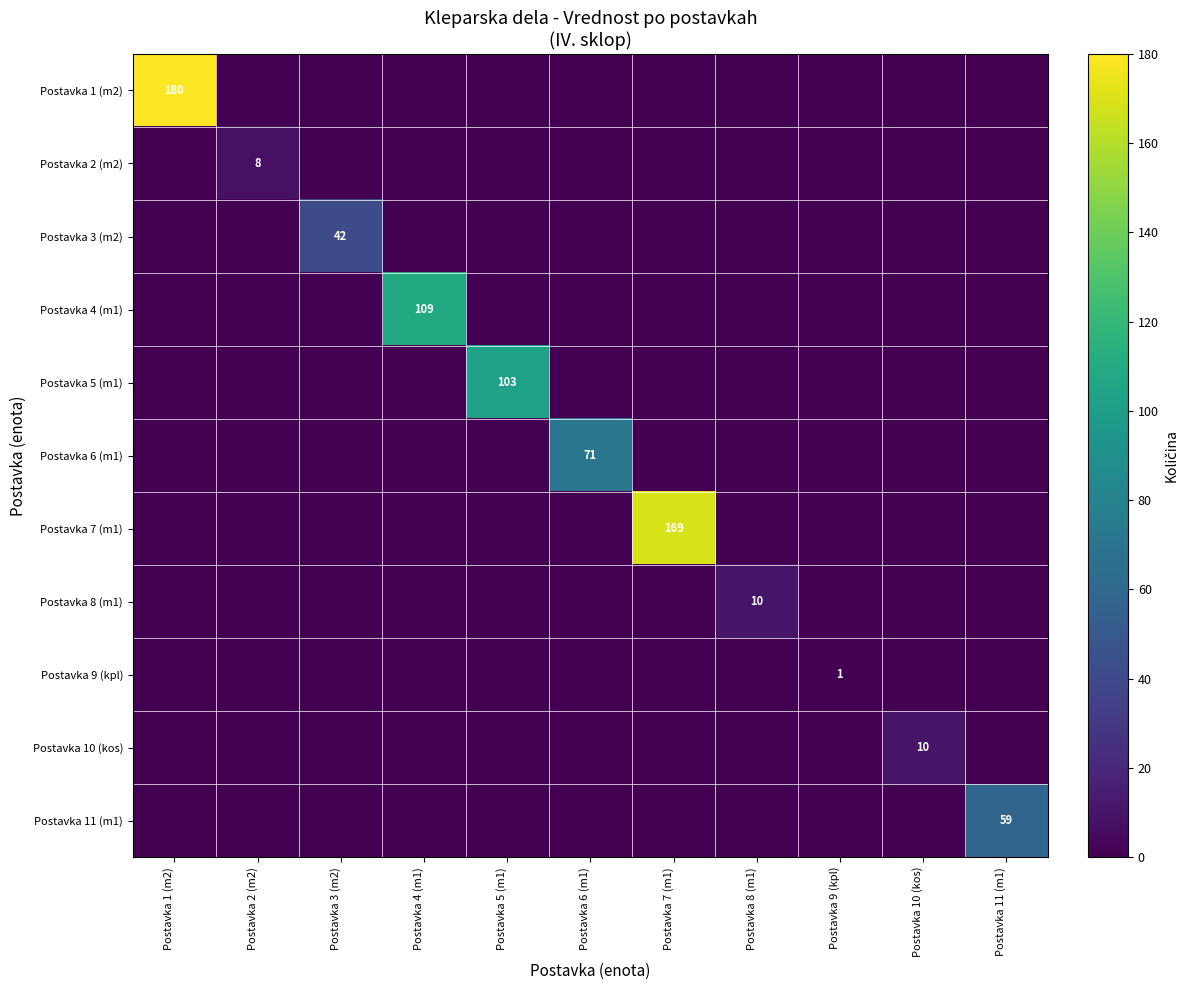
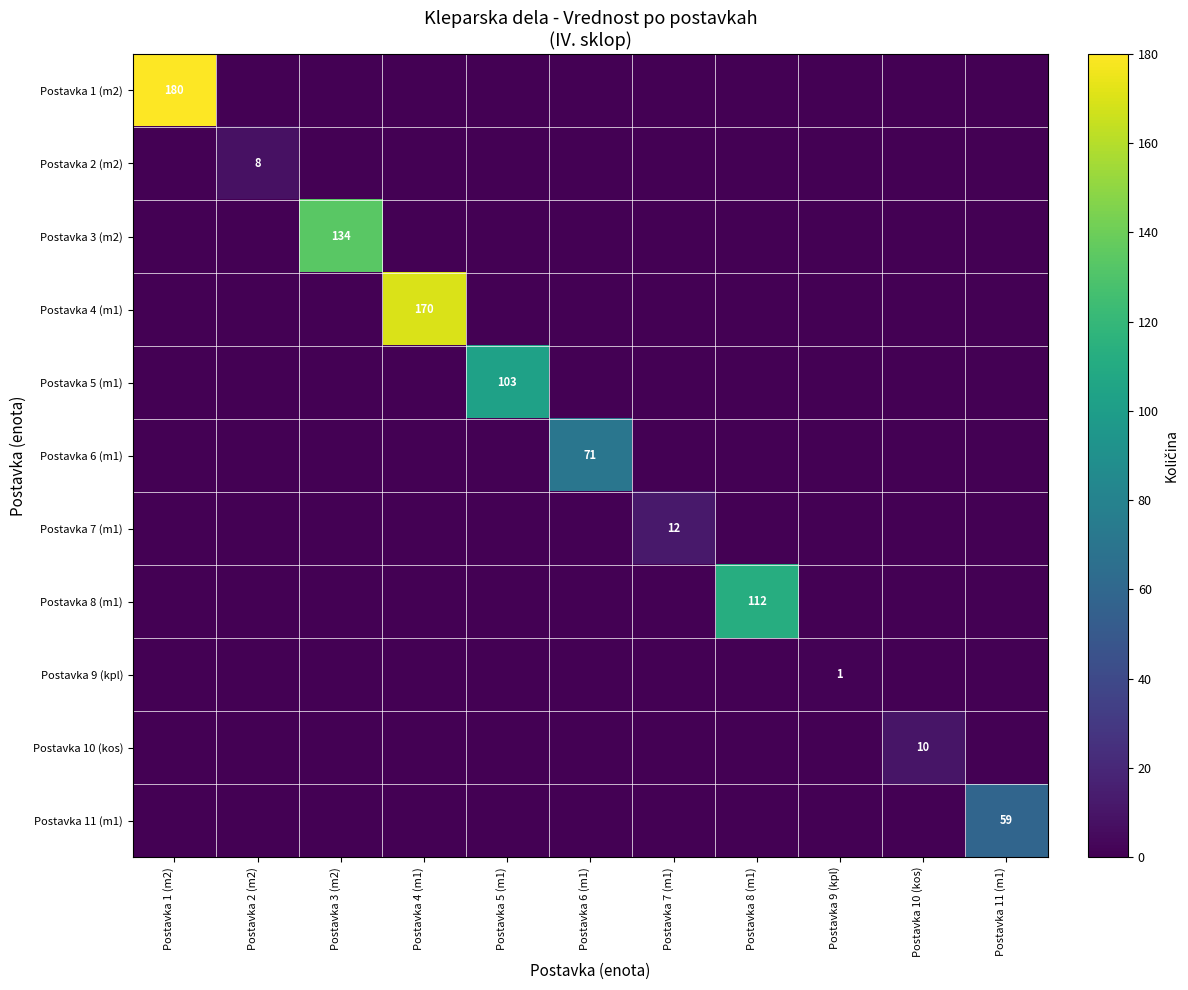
Postavka 3 (m2), Postavka 3 (m2): 42 -> 134
Postavka 4 (m1), Postavka 4 (m1): 109 -> 170
Postavka 7 (m1), Postavka 7 (m1): 169 -> 12
Postavka 8 (m1), Postavka 8 (m1): 10 -> 112
